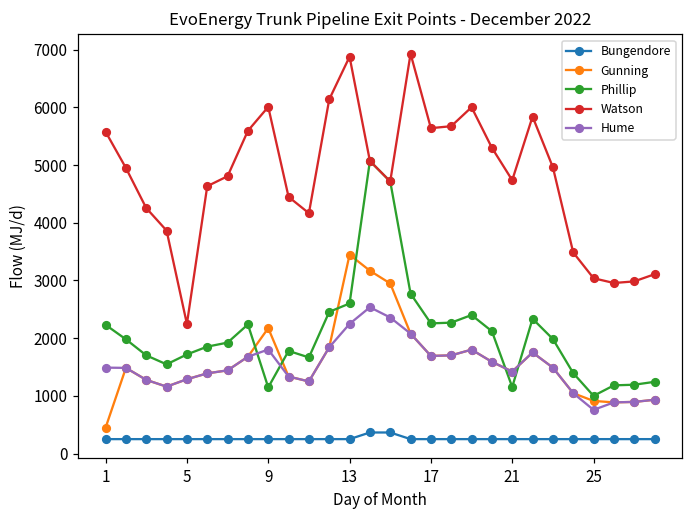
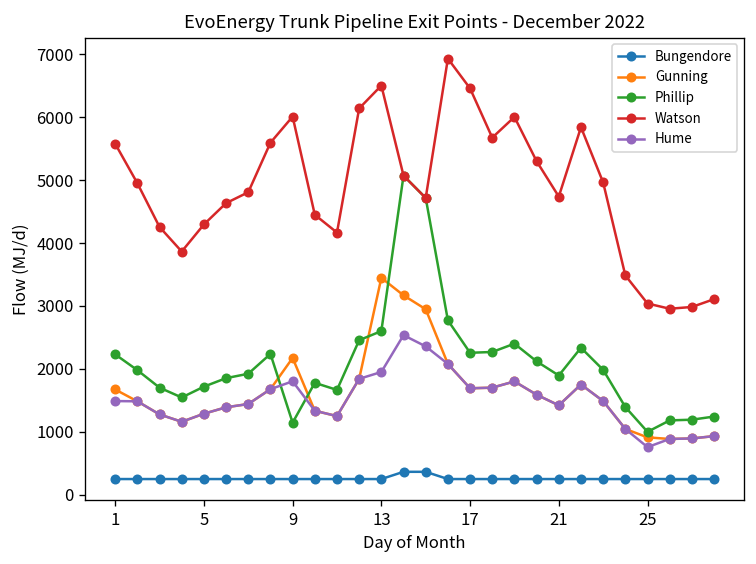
Gunning, 1: 400 -> 1700
Watson, 5: 2200 -> 4300
Watson, 13: 6900 -> 6500
Hume, 13: 2200 -> 2000
Watson, 17: 5600 -> 6500
Phillip, 21: 1200 -> 1900
